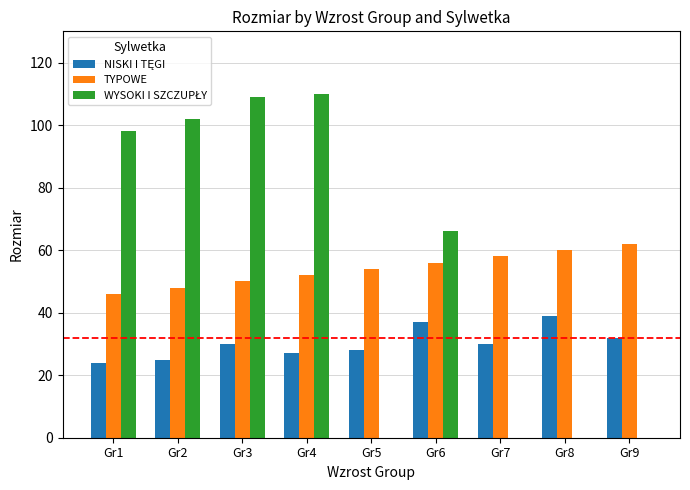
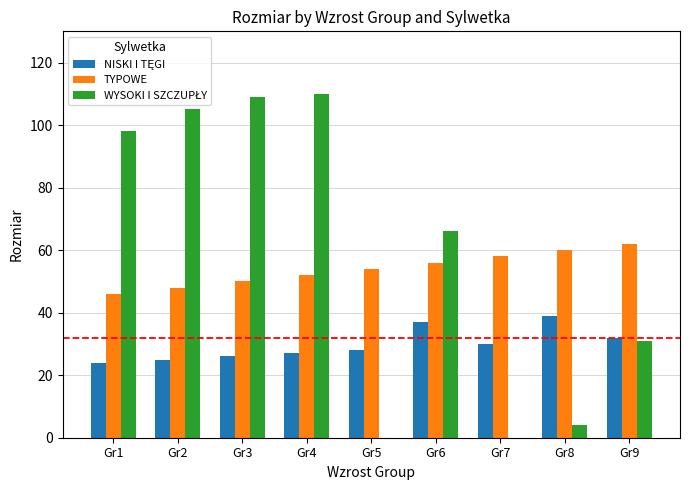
WYSOKI I SZCZUPŁY, Gr2: 102 -> 105
NISKI I TĘGI, Gr3: 30 -> 26
WYSOKI I SZCZUPŁY, Gr8: 0 -> 4
WYSOKI I SZCZUPŁY, Gr9: 0 -> 31
